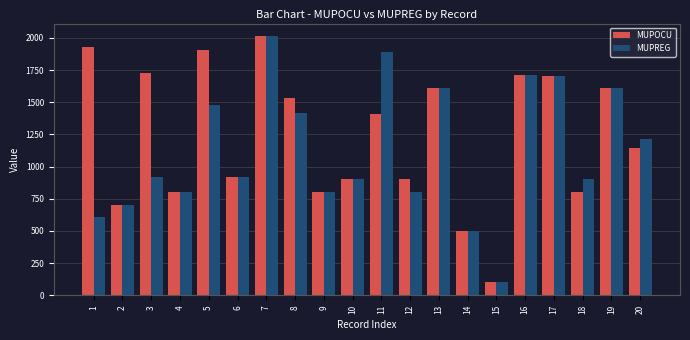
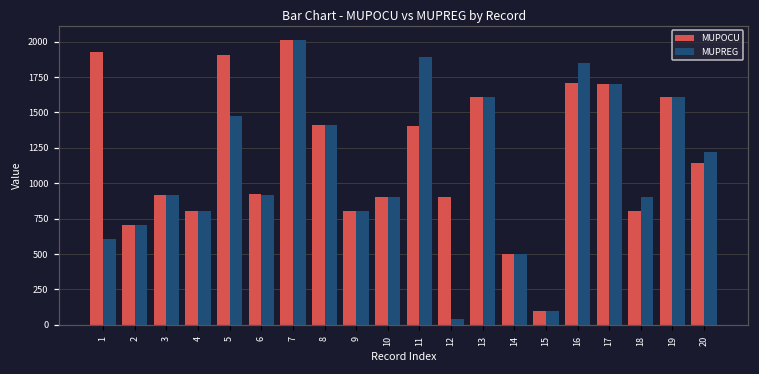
MUPOCU, 3: 1730 -> 920
MUPOCU, 8: 1540 -> 1410
MUPREG, 12: 800 -> 40
MUPREG, 16: 1710 -> 1850
